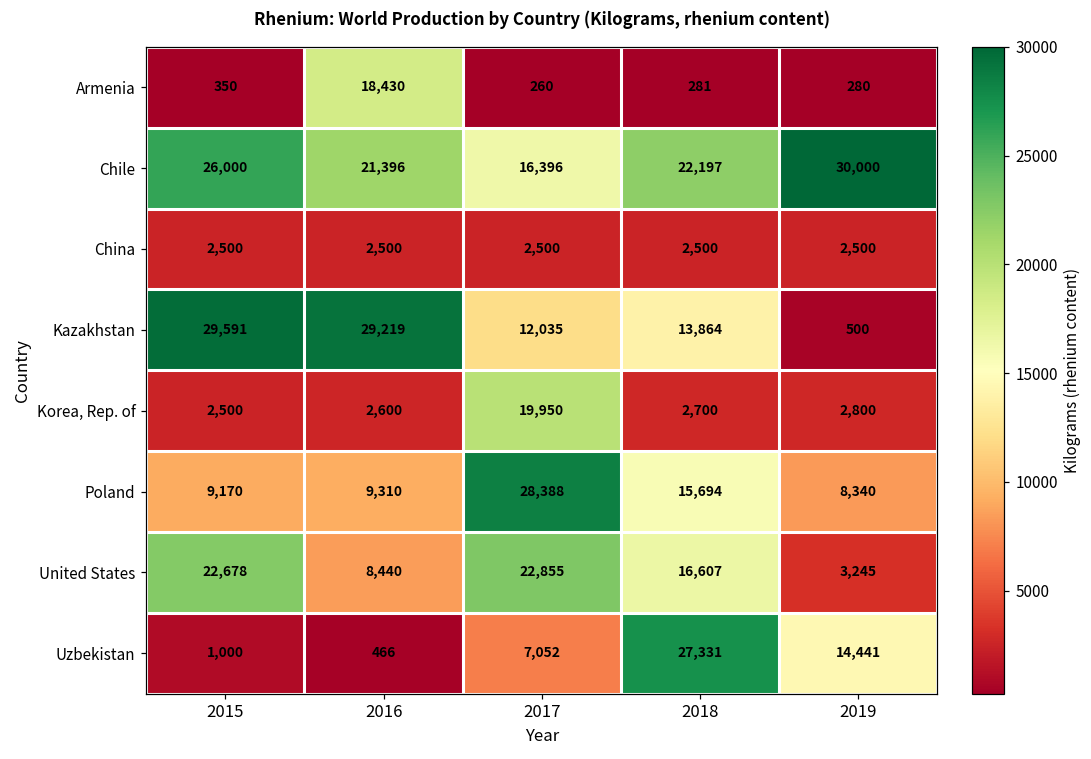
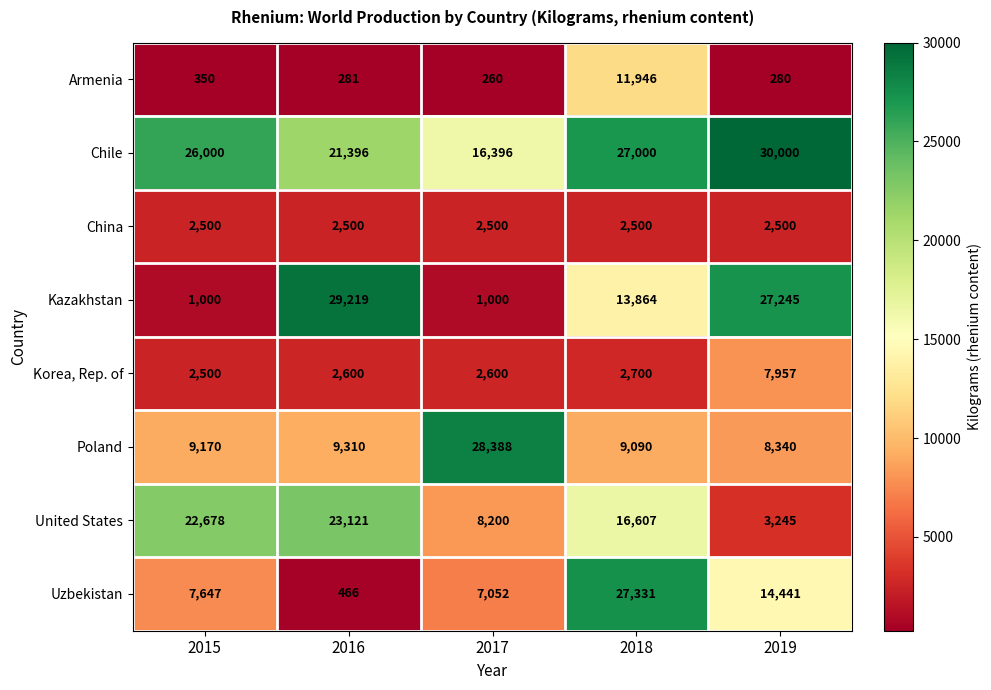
Armenia, 2016: 18,430 -> 281
Armenia, 2018: 281 -> 11,946
Chile, 2018: 22,197 -> 27,000
Kazakhstan, 2015: 29,591 -> 1,000
Kazakhstan, 2017: 12,035 -> 1,000
Kazakhstan, 2019: 500 -> 27,245
Korea, Rep. of, 2017: 19,950 -> 2,600
Korea, Rep. of, 2019: 2,800 -> 7,957
Poland, 2018: 15,694 -> 9,090
United States, 2016: 8,440 -> 23,121
United States, 2017: 22,855 -> 8,200
Uzbekistan, 2015: 1,000 -> 7,647
